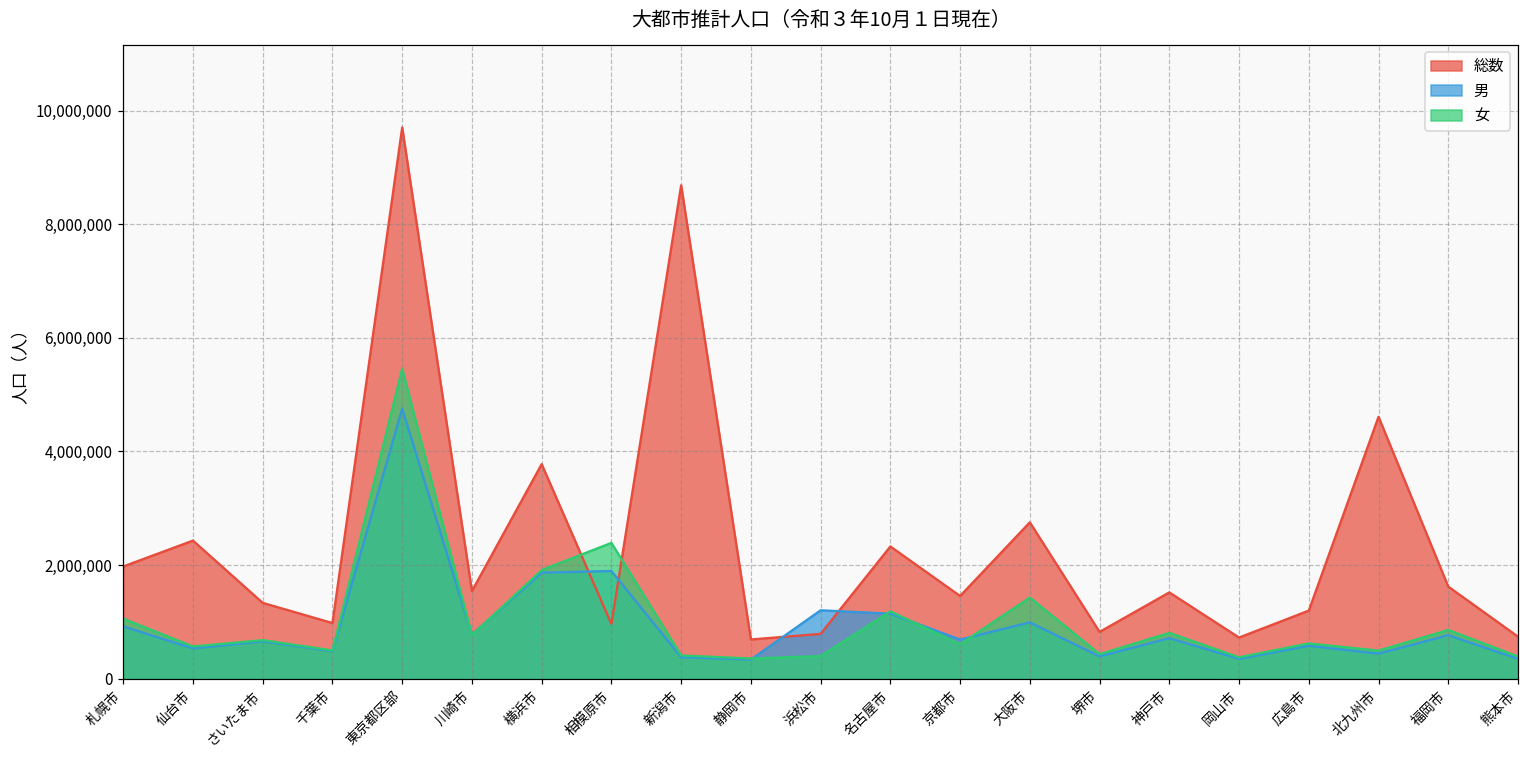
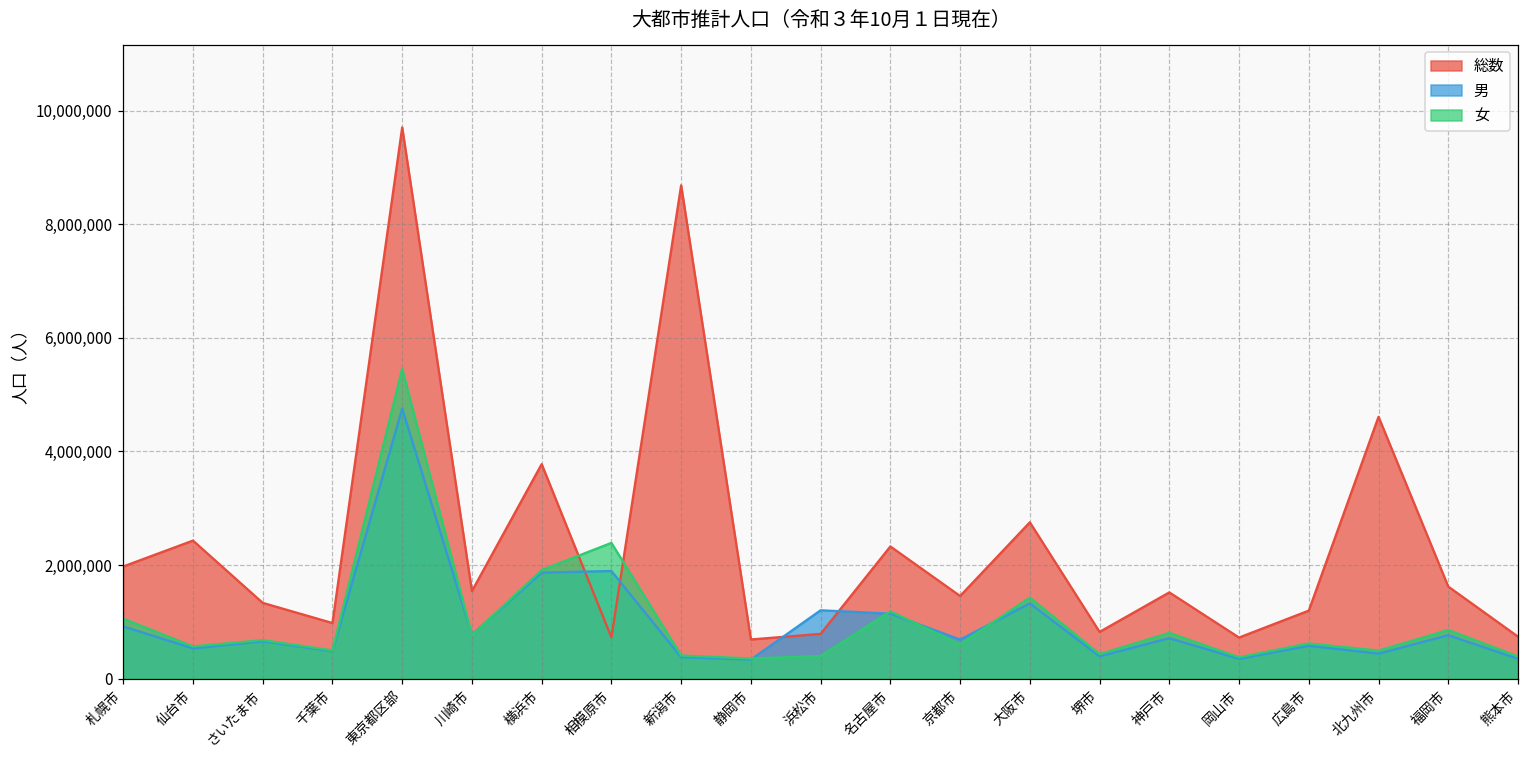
総数, 相模原市: 1,000,000 -> 700,000
男, 大阪市: 1,000,000 -> 1,300,000
